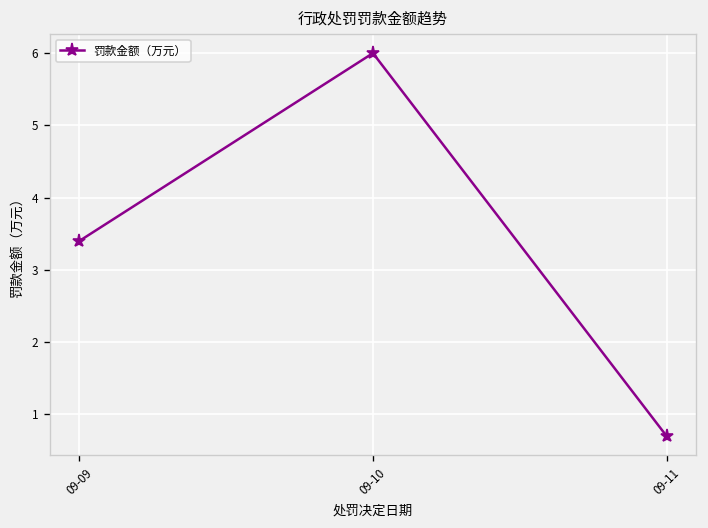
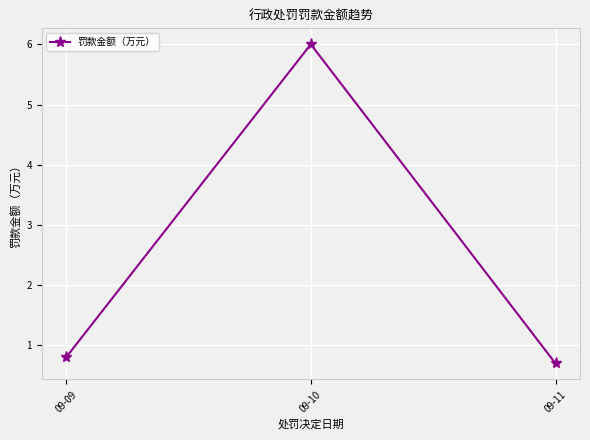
09-09: 3.4 -> 0.8
